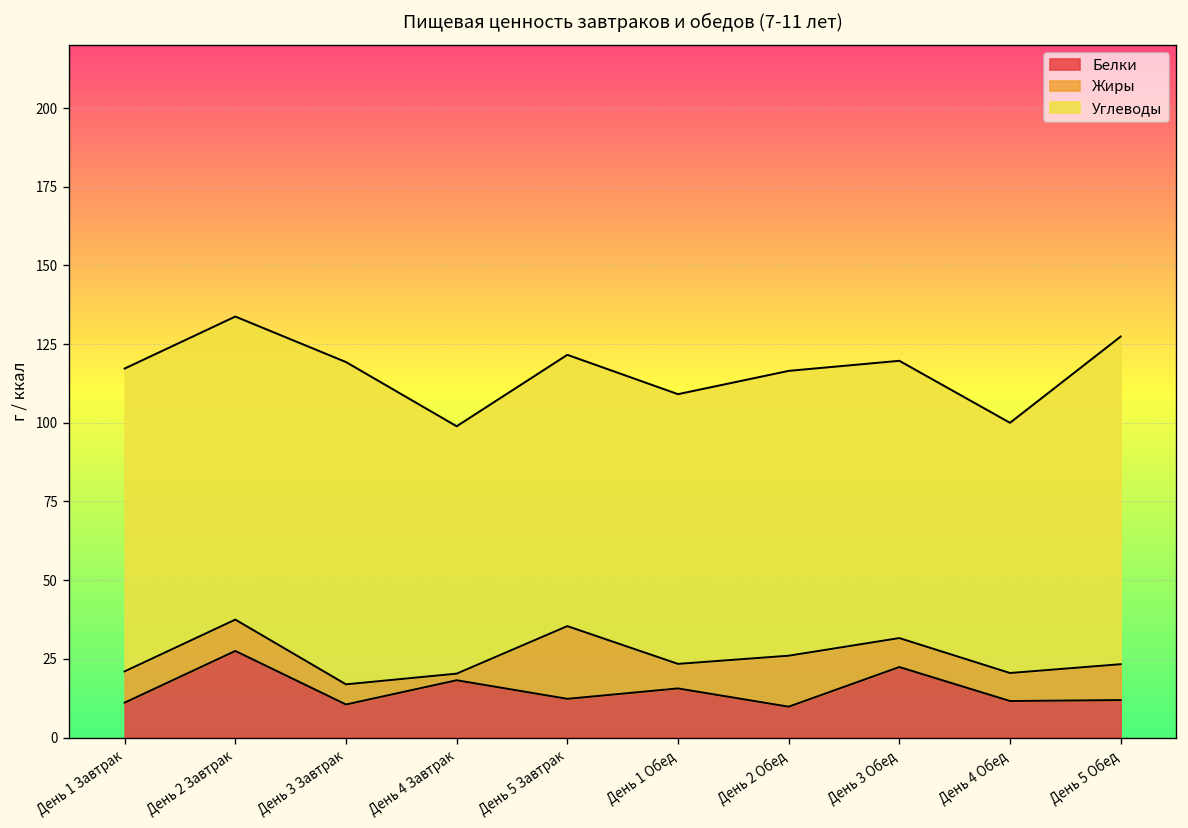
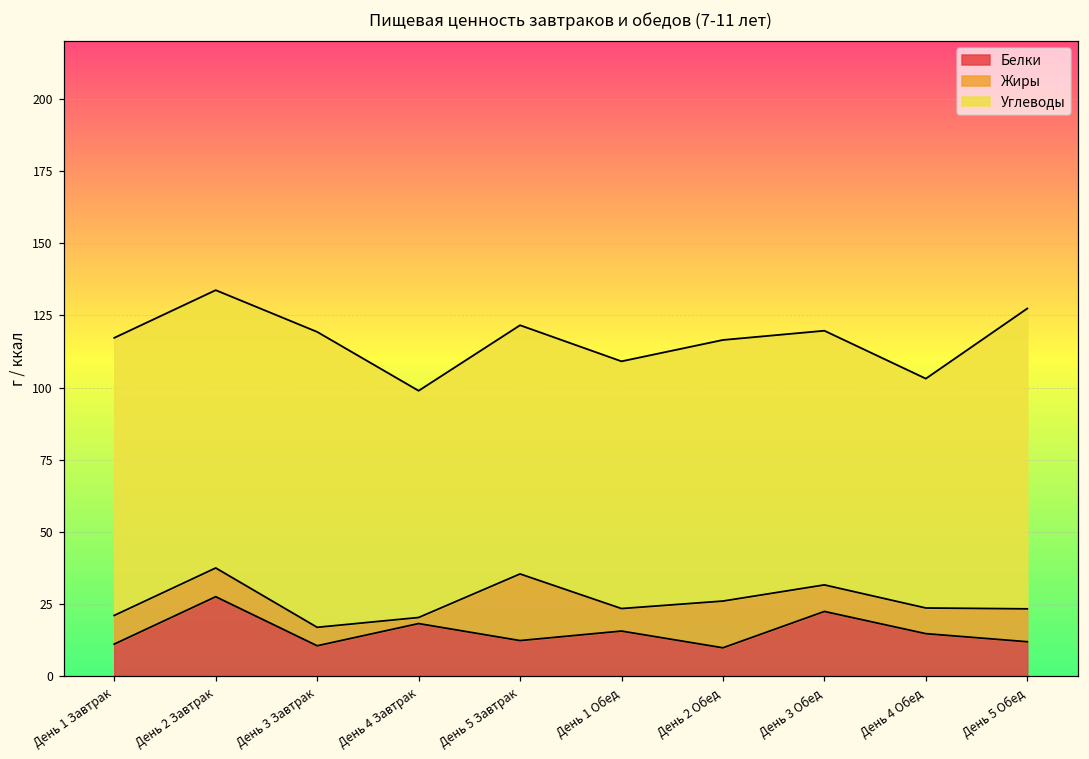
Белки, День 4 Обед: 12 -> 15
